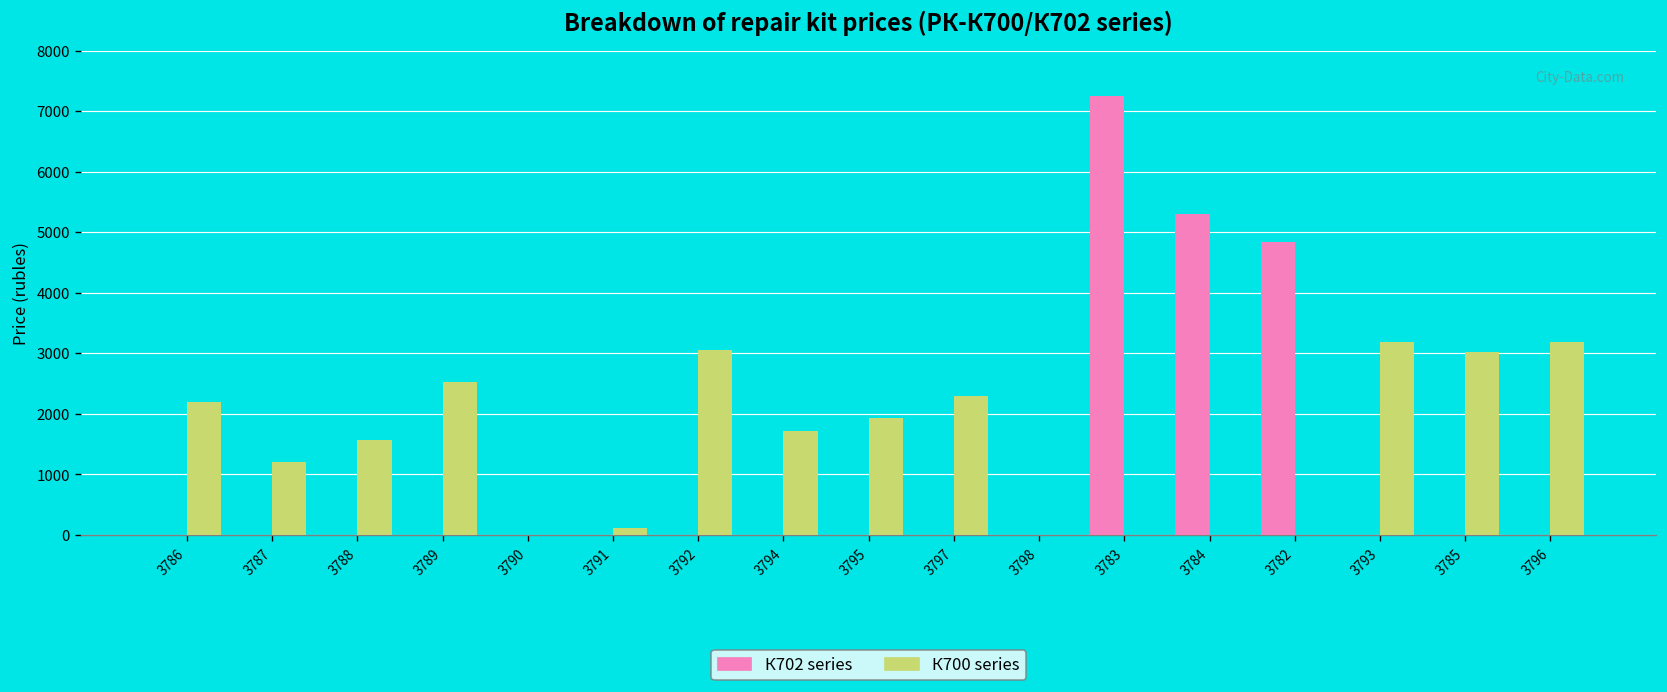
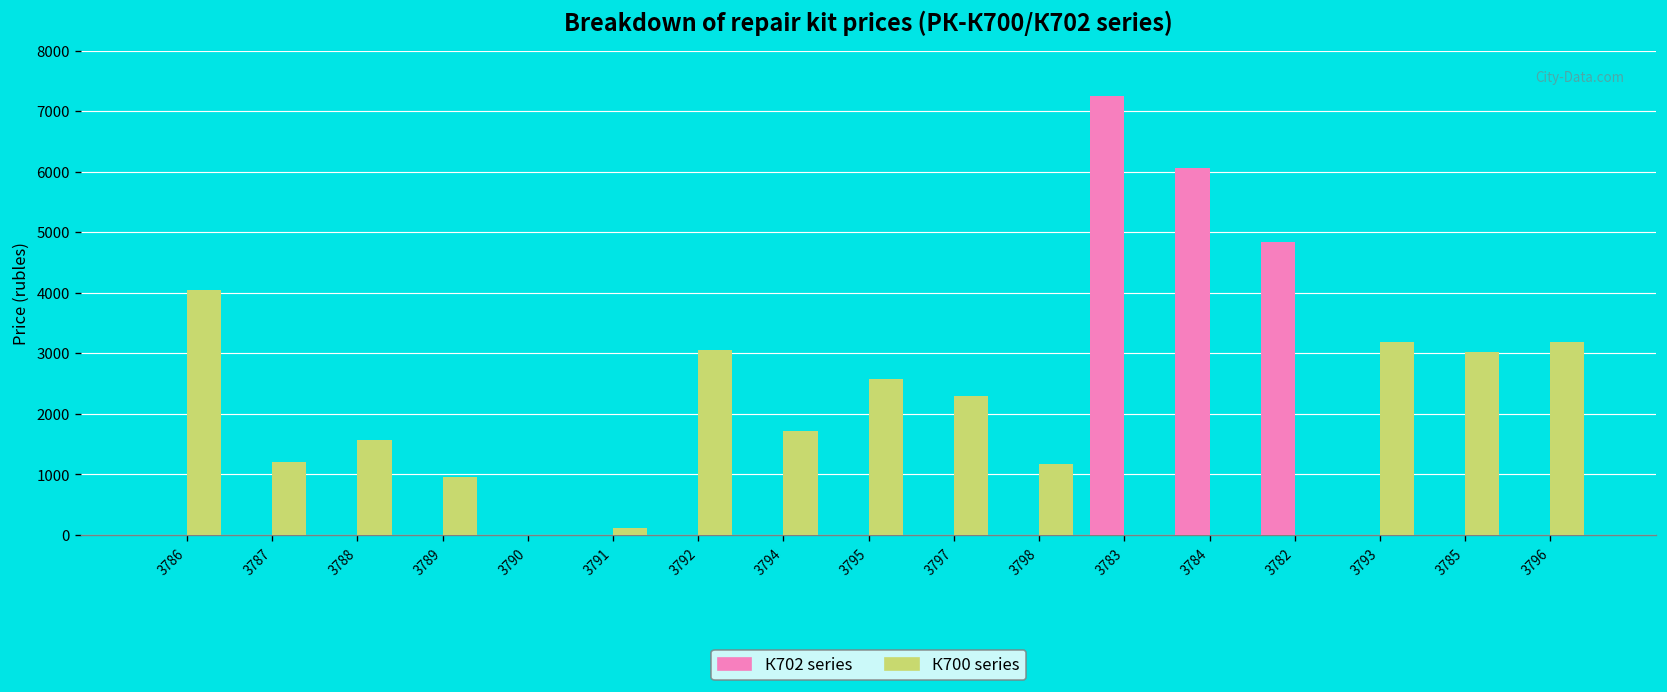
К700 series, 3786: 2200 -> 4100
К700 series, 3789: 2500 -> 1000
К700 series, 3795: 1900 -> 2600
К700 series, 3798: 0 -> 1200
К702 series, 3784: 5300 -> 6100
